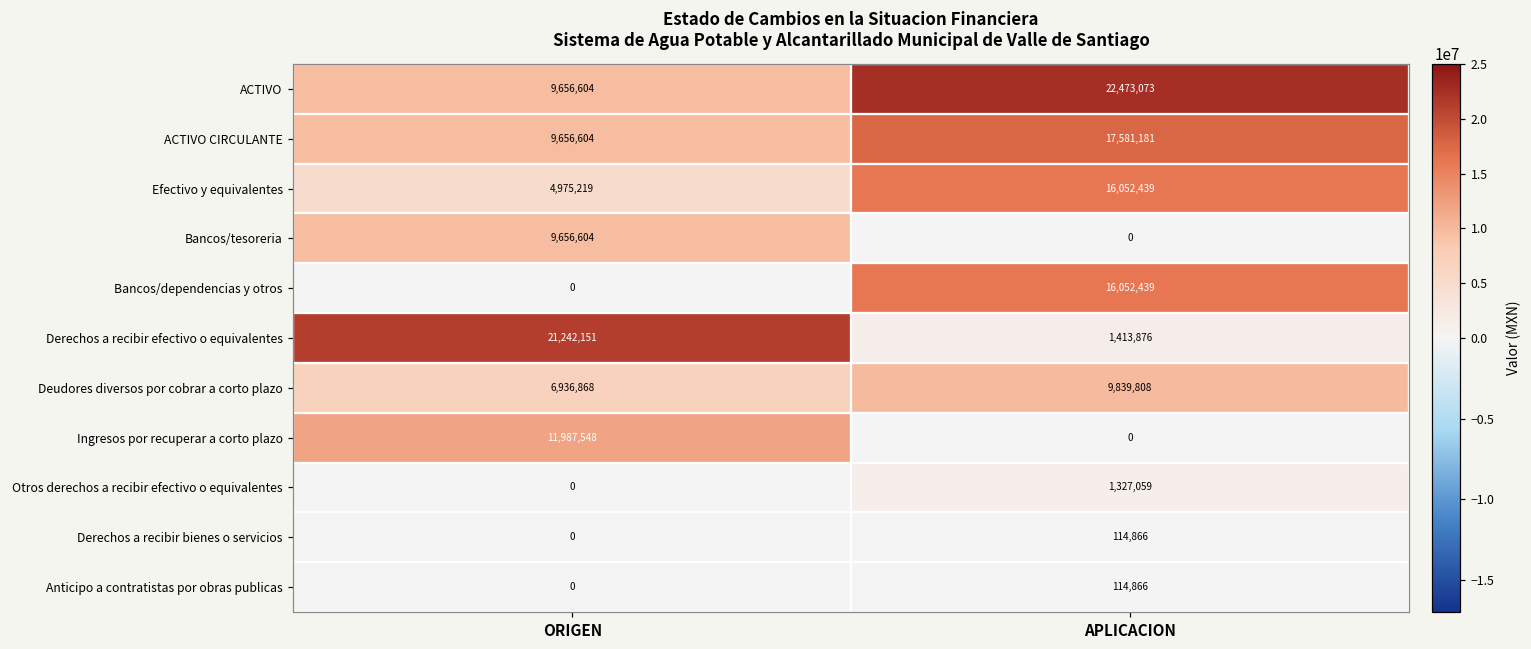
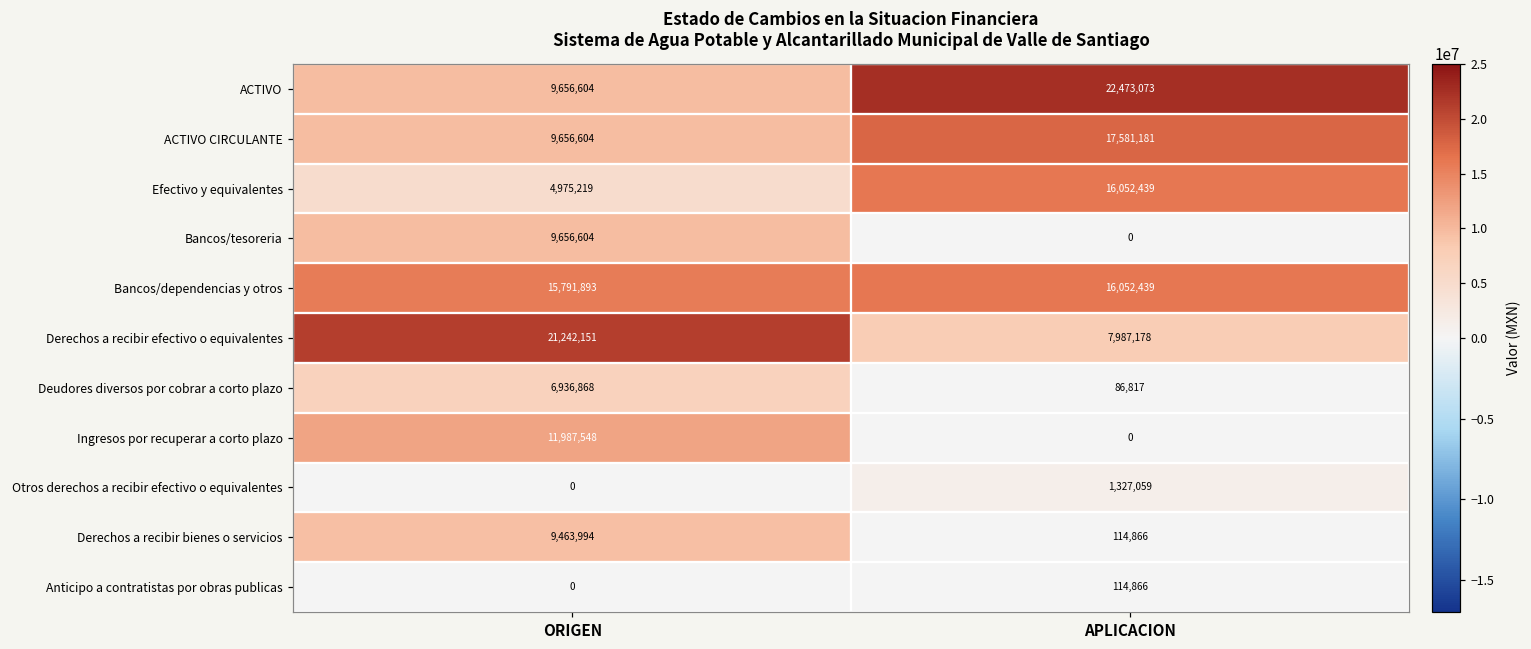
Bancos/dependencias y otros, ORIGEN: 0 -> 15,791,893
Derechos a recibir efectivo o equivalentes, APLICACION: 1,413,876 -> 7,987,178
Deudores diversos por cobrar a corto plazo, APLICACION: 9,839,808 -> 86,817
Derechos a recibir bienes o servicios, ORIGEN: 0 -> 9,463,994
